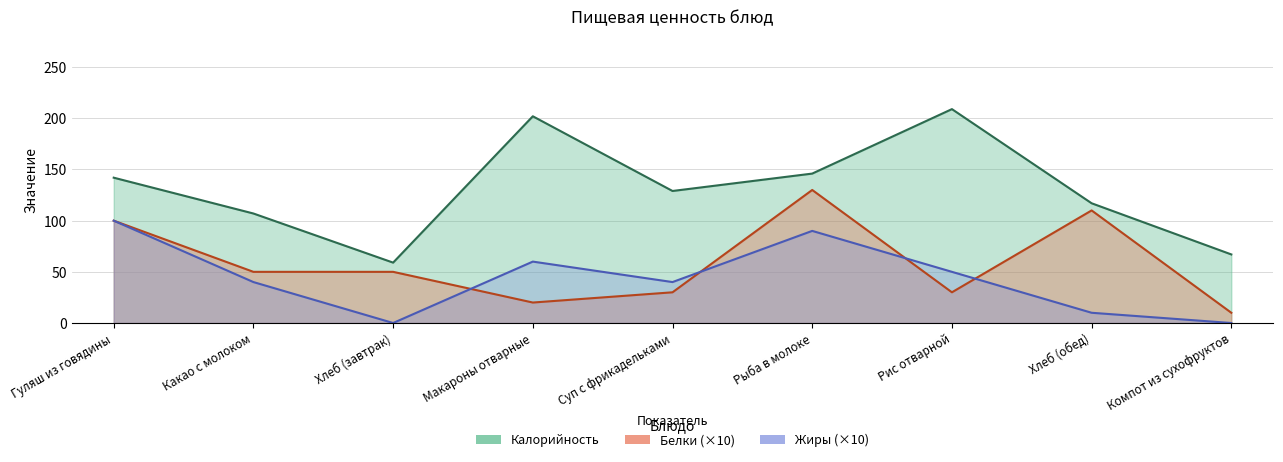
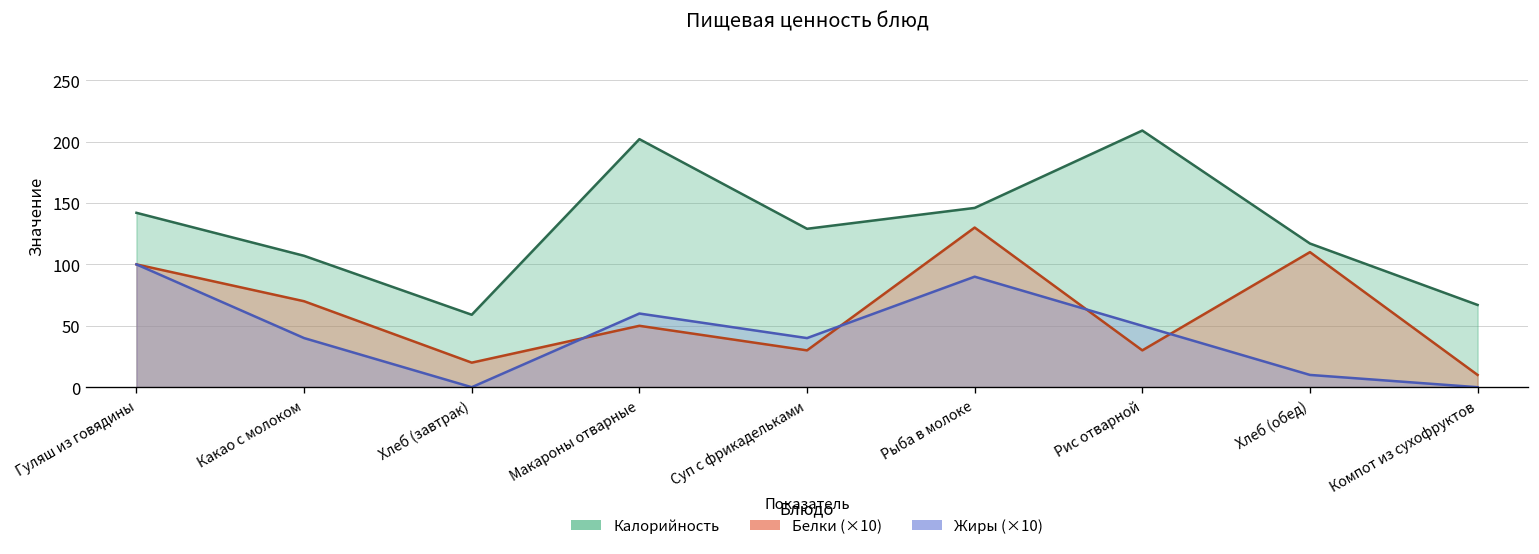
Белки (×10), Какао с молоком: 50 -> 70
Белки (×10), Хлеб (завтрак): 50 -> 20
Белки (×10), Макароны отварные: 20 -> 50
